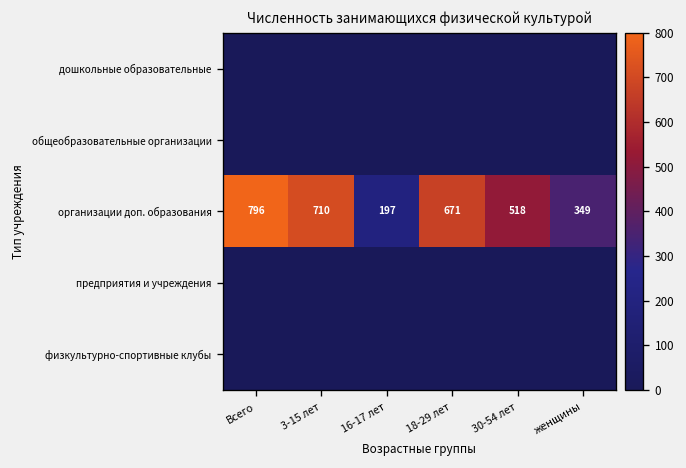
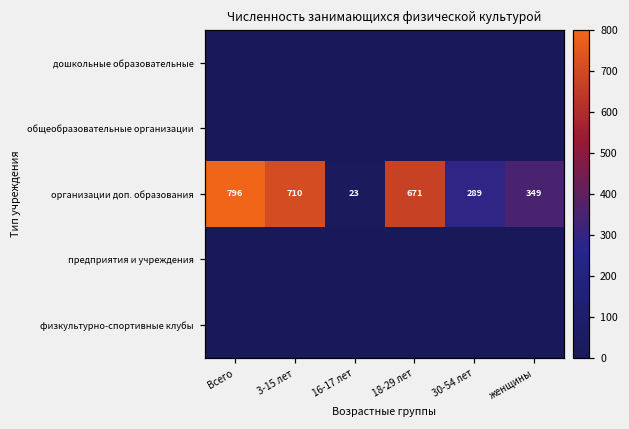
организации доп. образования, 16-17 лет: 197 -> 23
организации доп. образования, 30-54 лет: 518 -> 289
